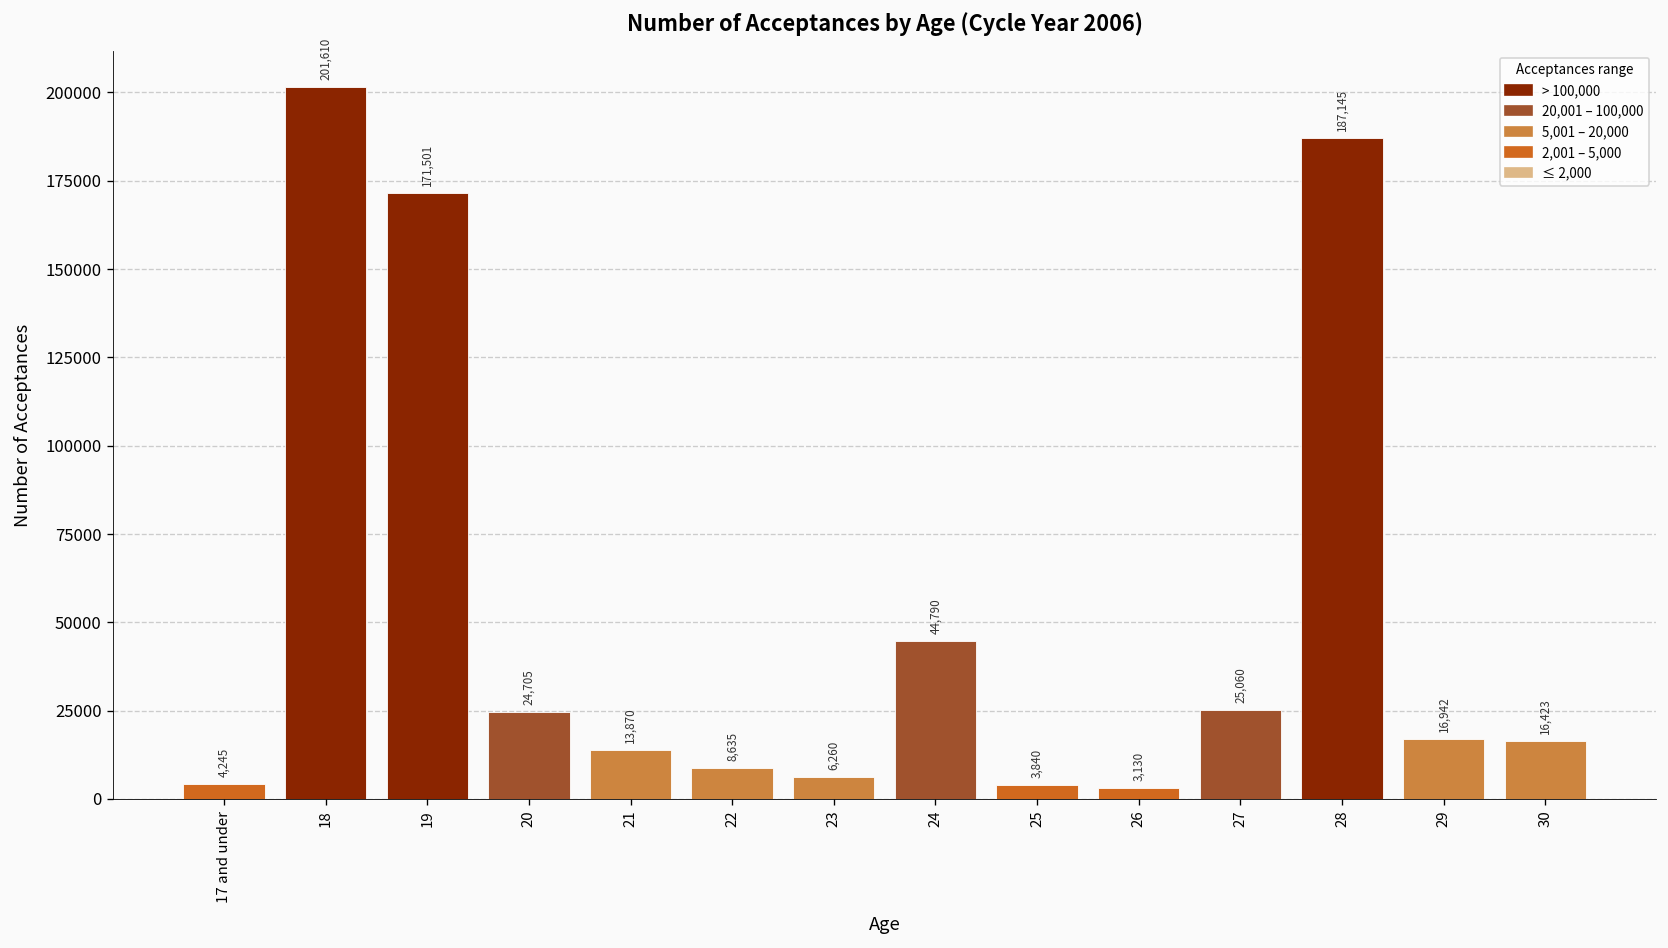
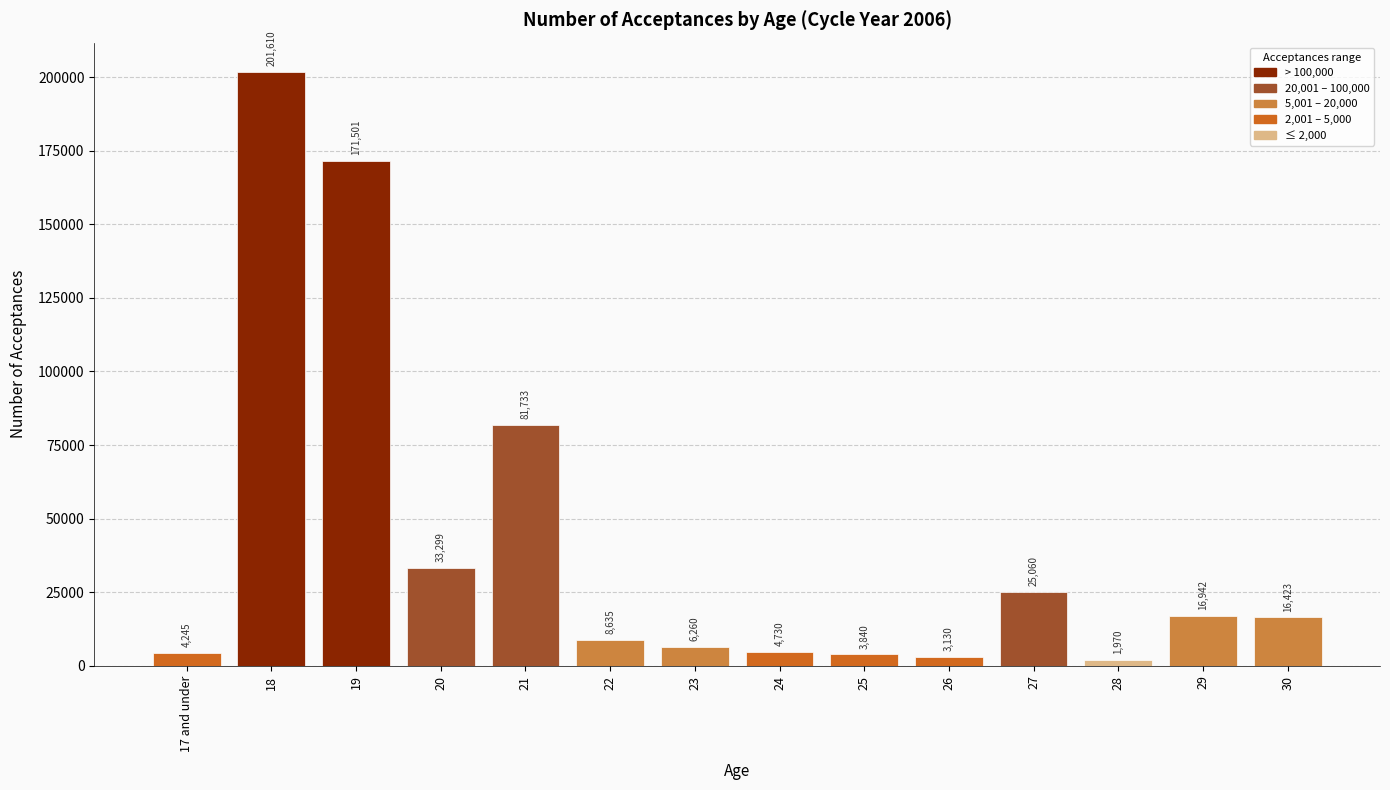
20: 24,705 -> 33,299
21: 13,870 -> 81,733
24: 44,790 -> 4,730
28: 187,145 -> 1,970
